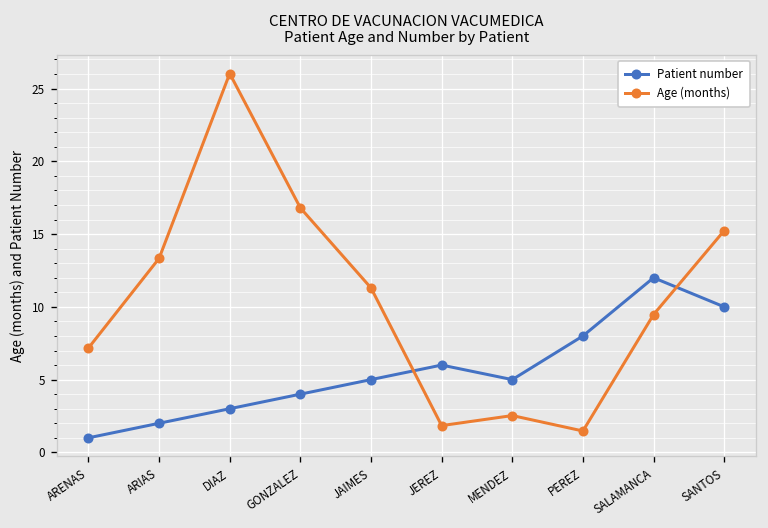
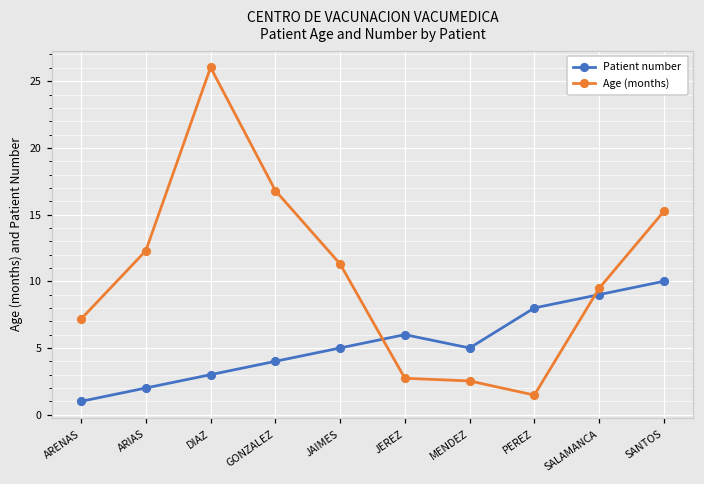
Age (months), ARIAS: 13.3 -> 12.3
Age (months), JEREZ: 1.8 -> 2.7
Patient number, SALAMANCA: 12 -> 9
